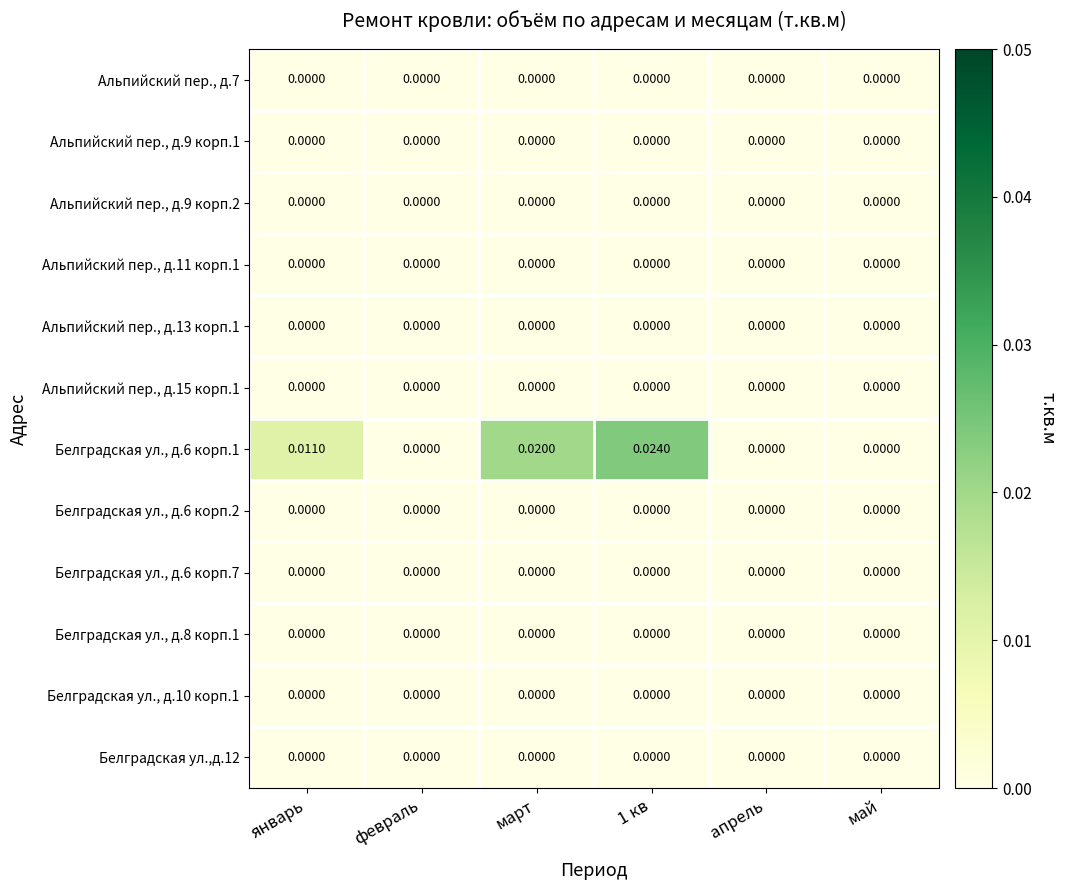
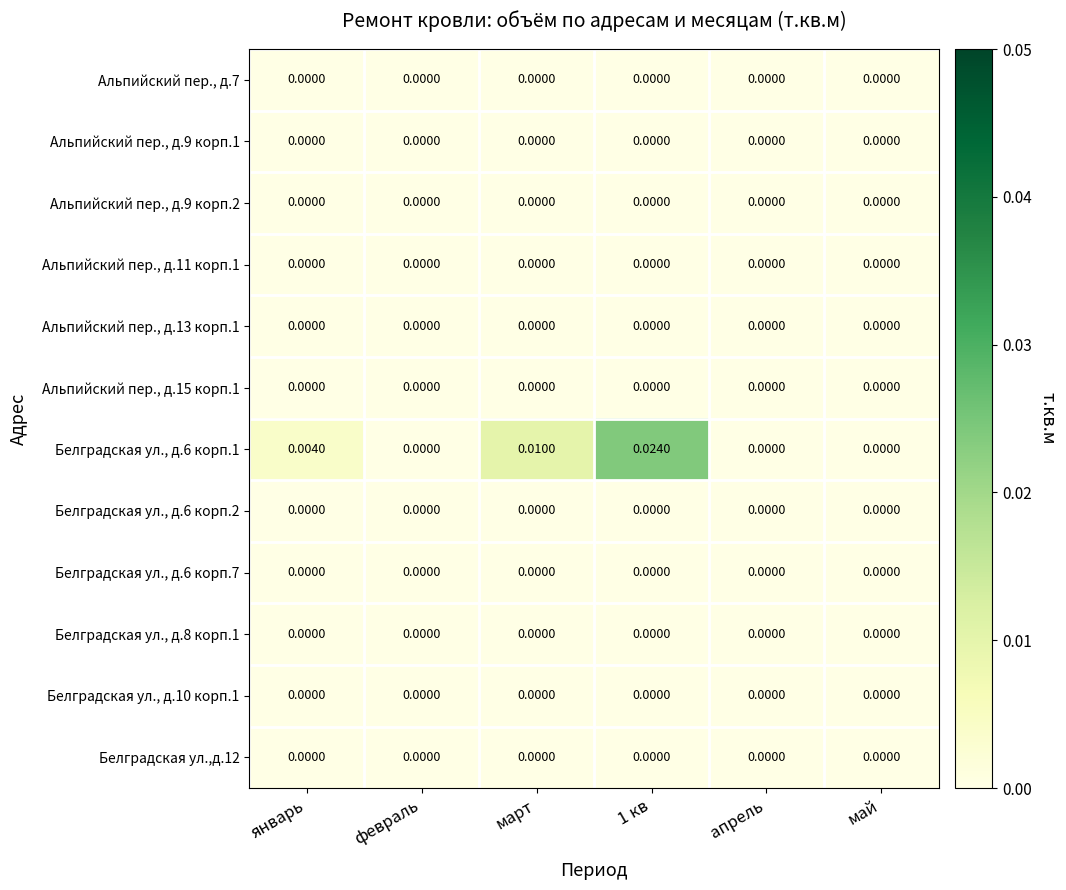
Белградская ул., д.6 корп.1, январь: 0.0110 -> 0.0040
Белградская ул., д.6 корп.1, март: 0.0200 -> 0.0100
